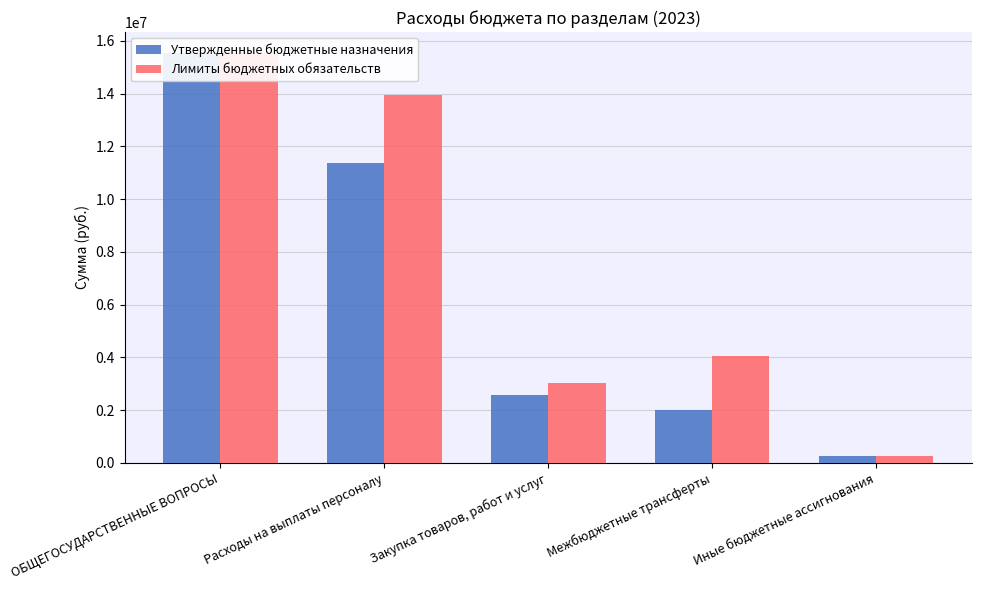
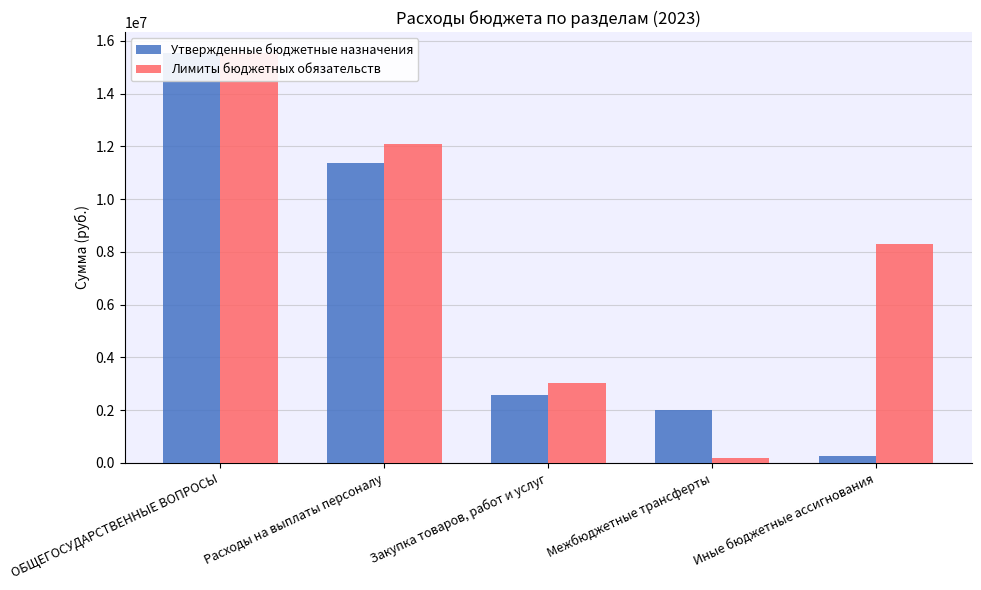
Лимиты бюджетных обязательств, Расходы на выплаты персоналу: 13900000 -> 12100000
Лимиты бюджетных обязательств, Межбюджетные трансферты: 4000000 -> 200000
Лимиты бюджетных обязательств, Иные бюджетные ассигнования: 200000 -> 8300000
